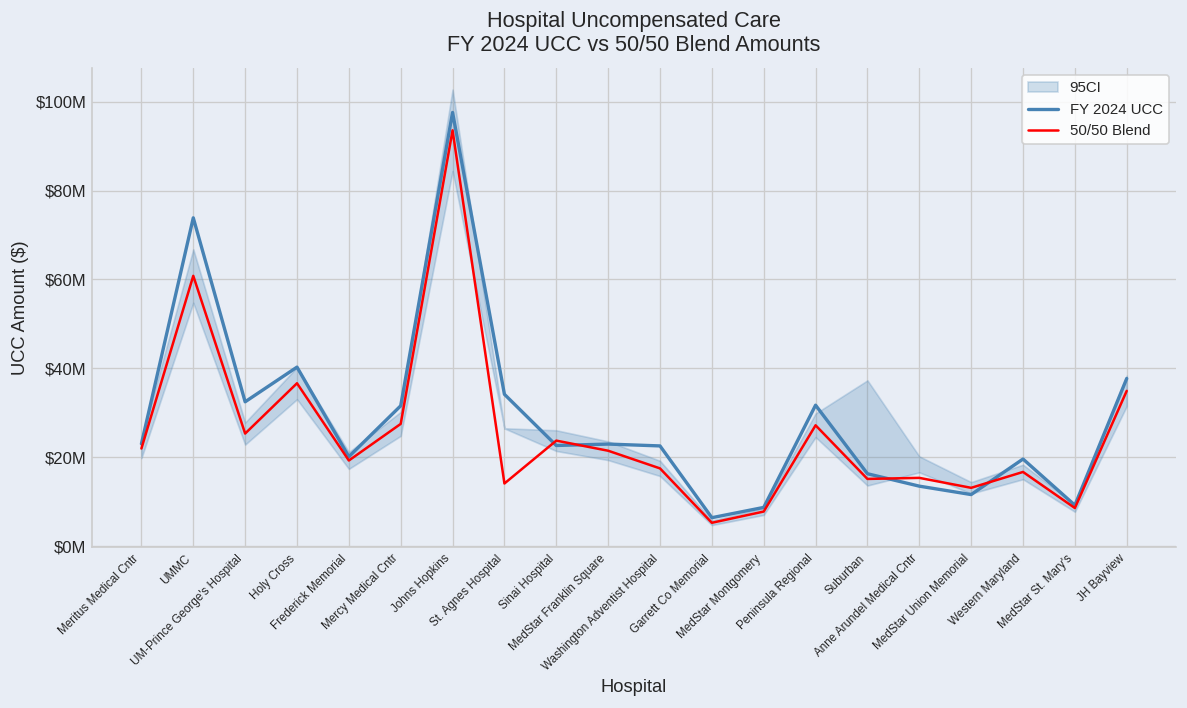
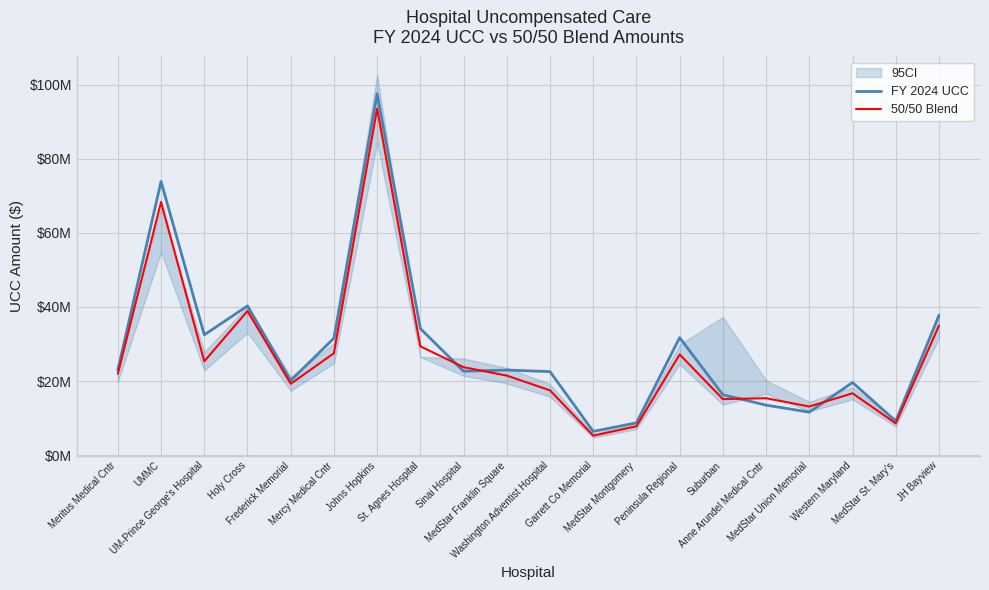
50/50 Blend, UMMC: $61000000 -> $68000000
50/50 Blend, Holy Cross: $37000000 -> $39000000
50/50 Blend, St. Agnes Hospital: $14000000 -> $29000000
